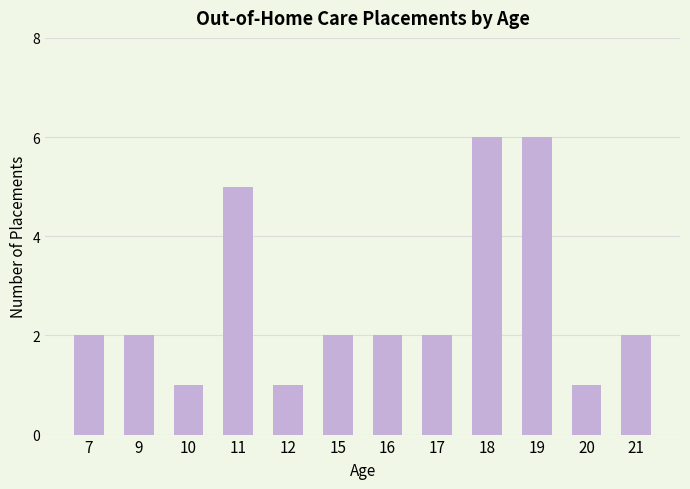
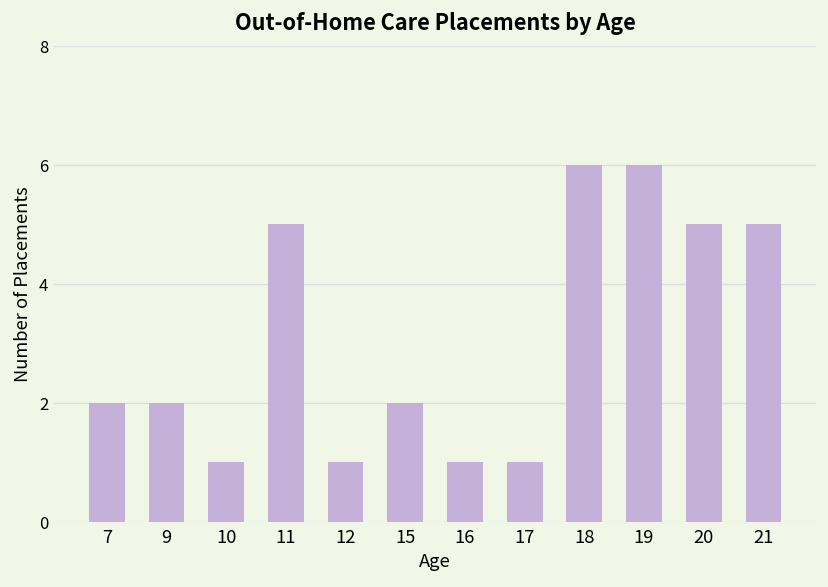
16: 2 -> 1
17: 2 -> 1
20: 1 -> 5
21: 2 -> 5
